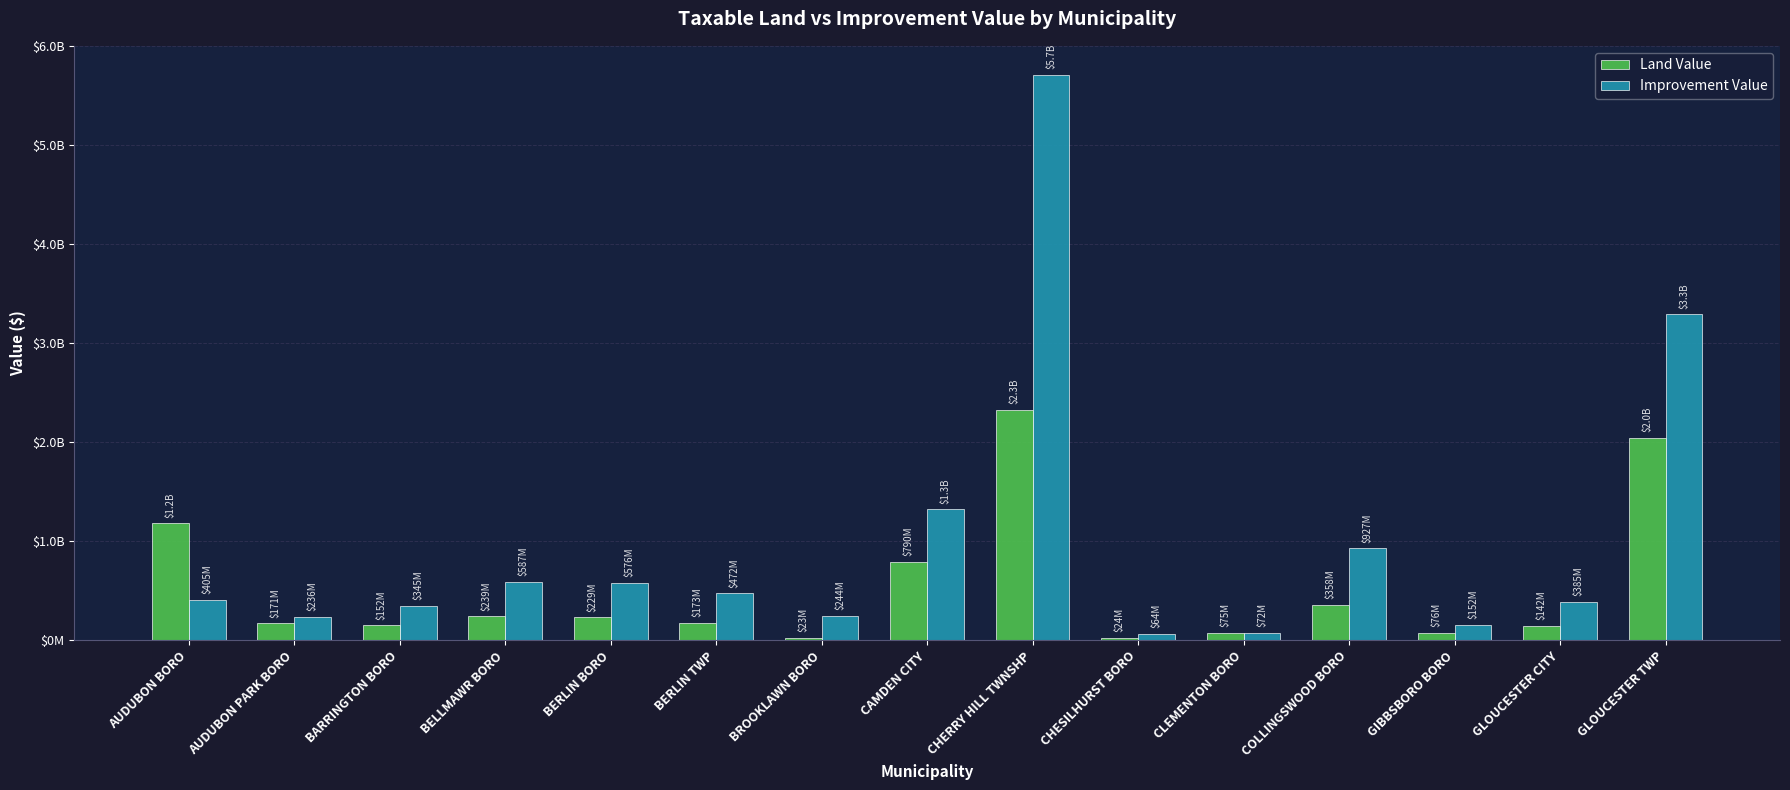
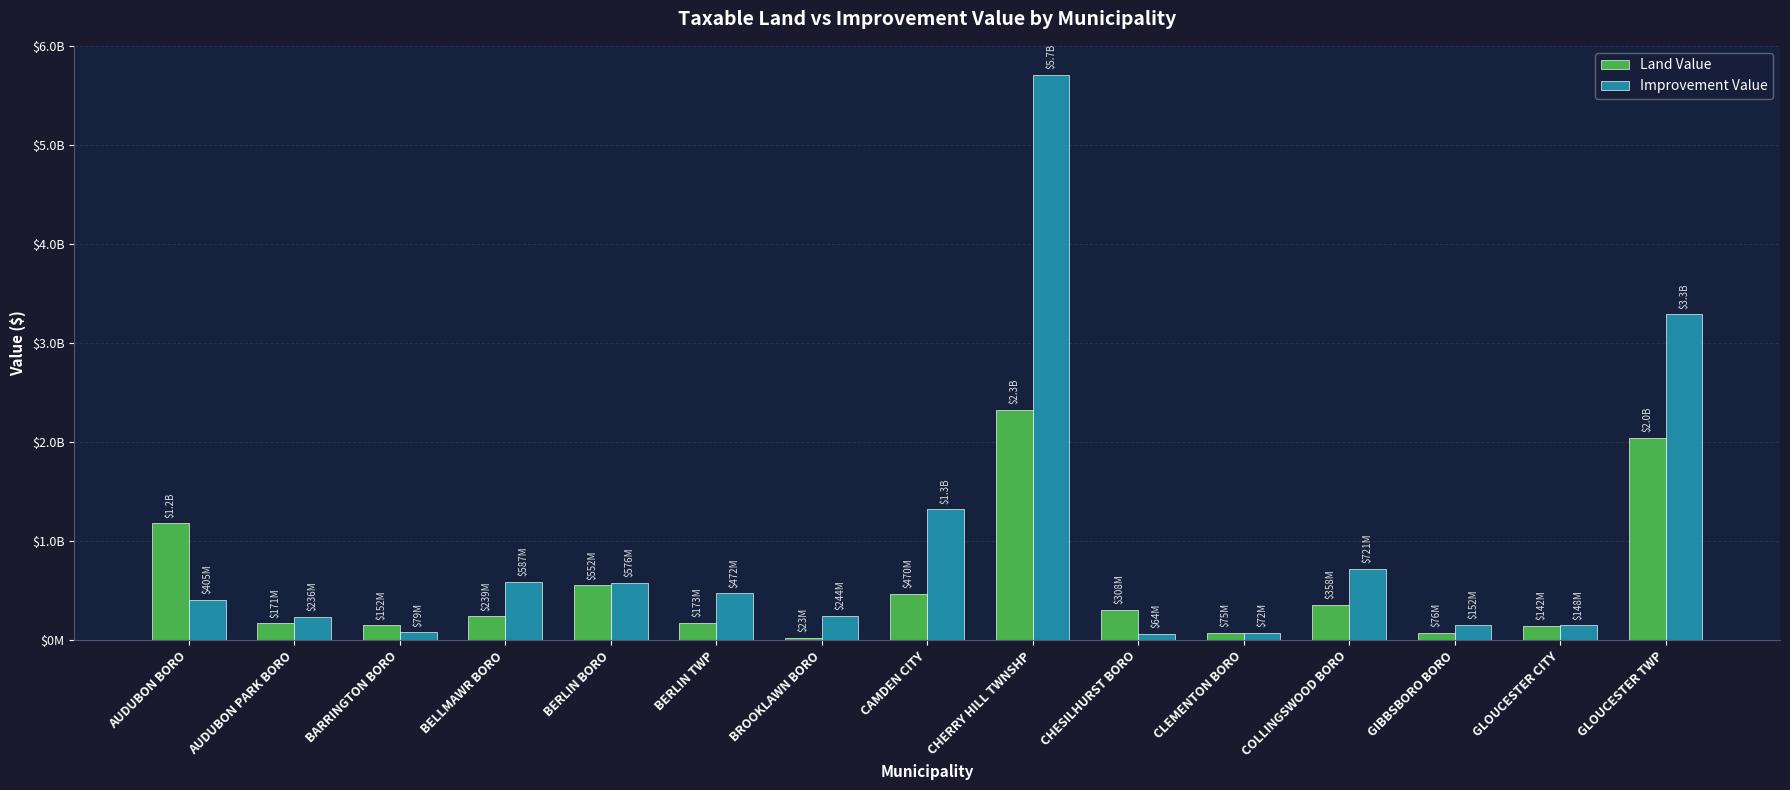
Improvement Value, BARRINGTON BORO: $345M -> $79M
Land Value, BERLIN BORO: $229M -> $552M
Land Value, CAMDEN CITY: $790M -> $470M
Land Value, CHESILHURST BORO: $24M -> $308M
Improvement Value, COLLINGSWOOD BORO: $927M -> $721M
Improvement Value, GLOUCESTER CITY: $385M -> $148M
